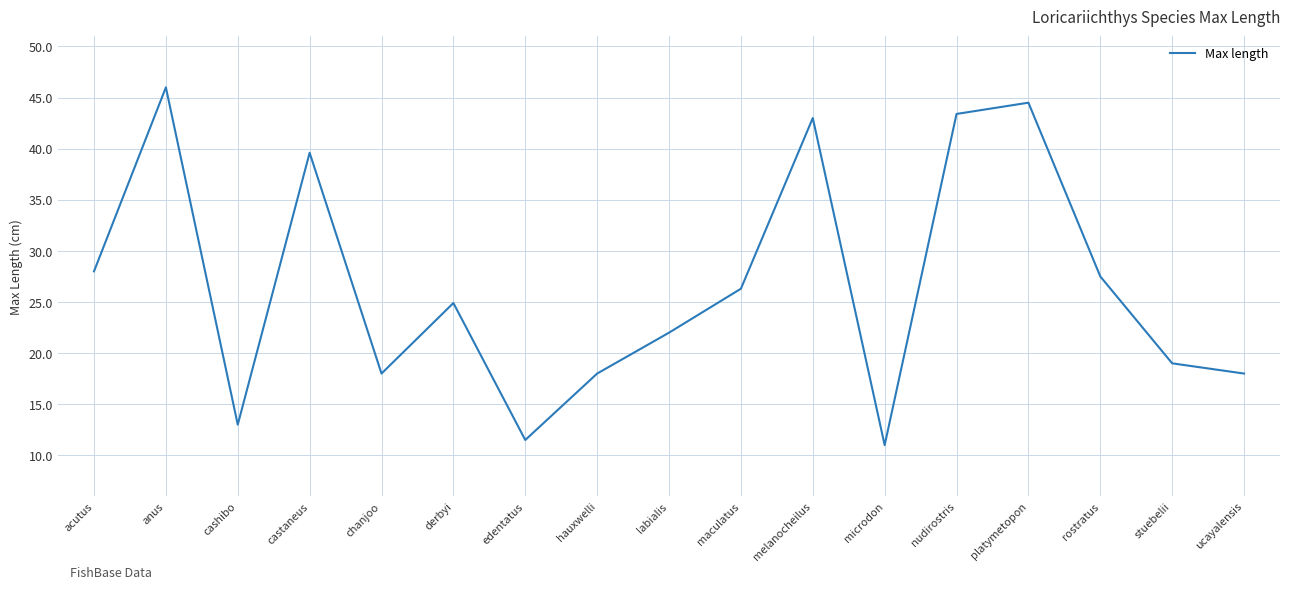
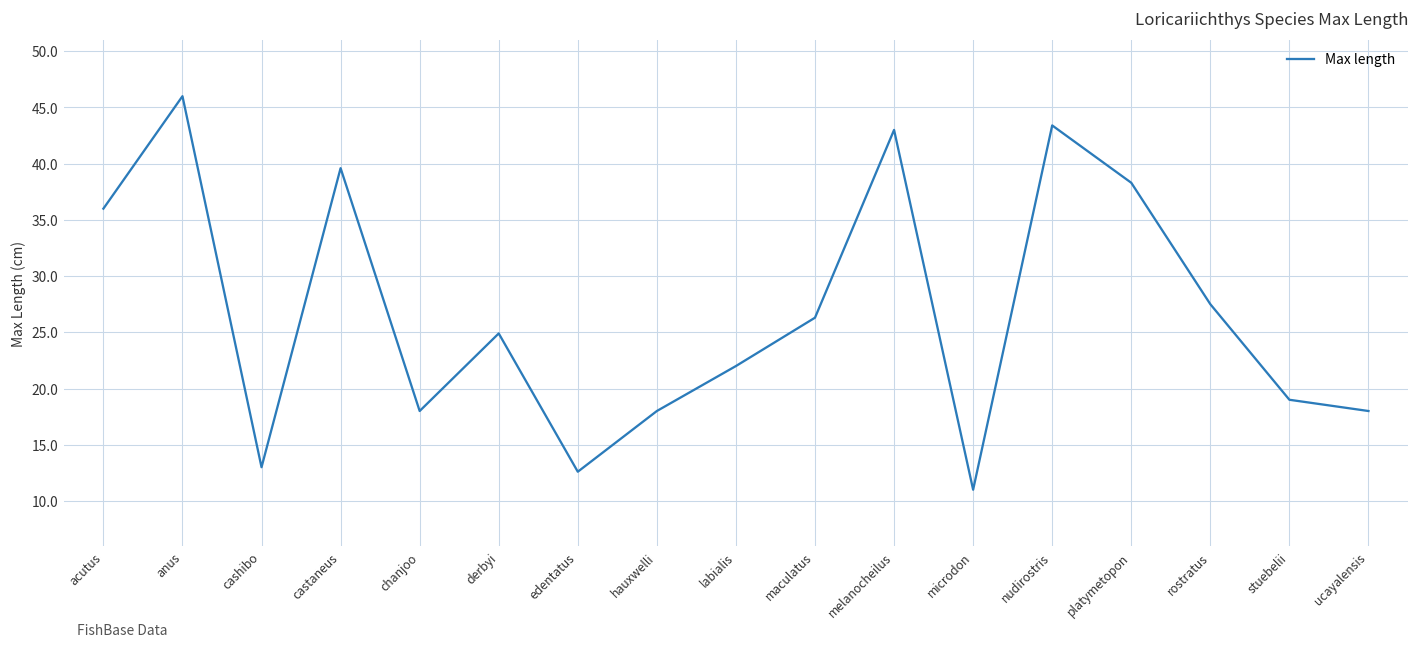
acutus: 28 -> 36
edentatus: 11.5 -> 12.6
platymetopon: 44.5 -> 38.3
